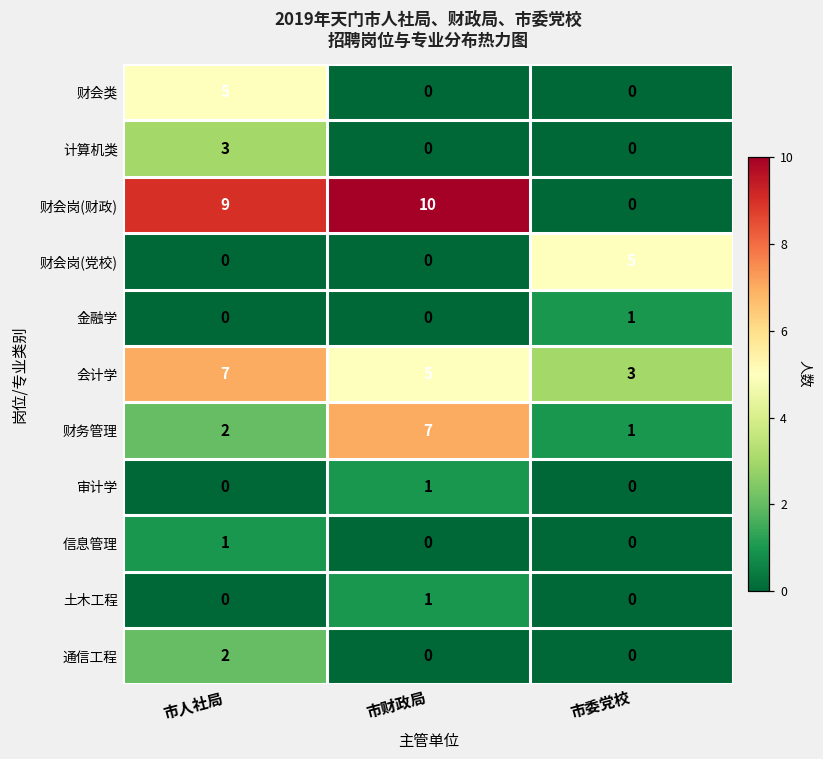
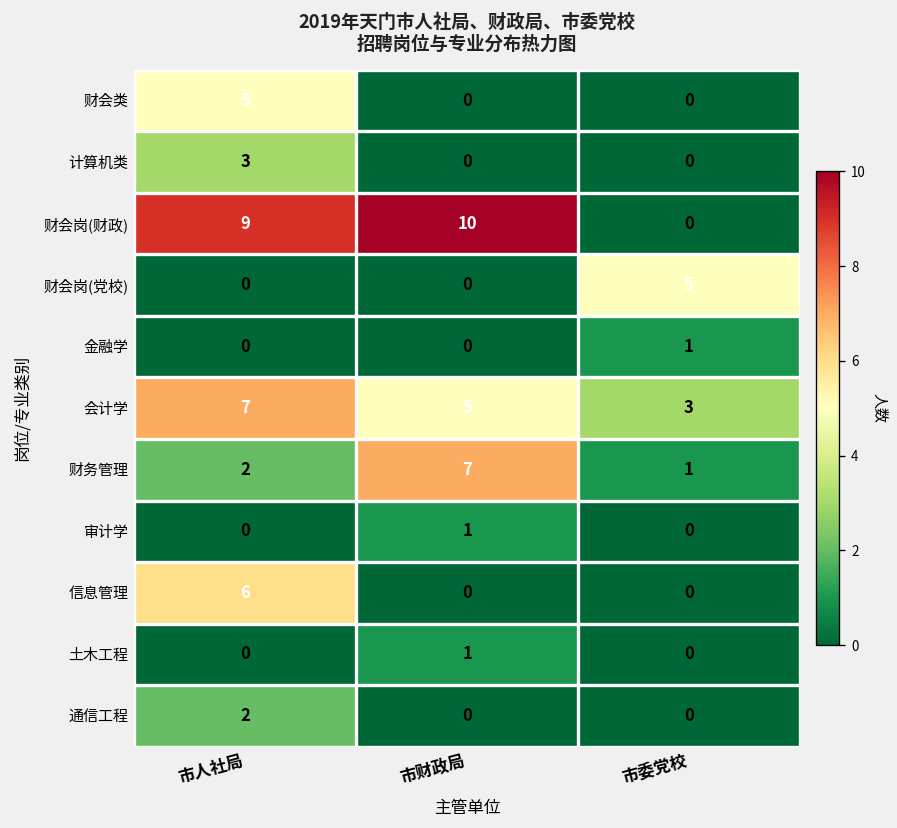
信息管理, 市人社局: 1 -> 6
